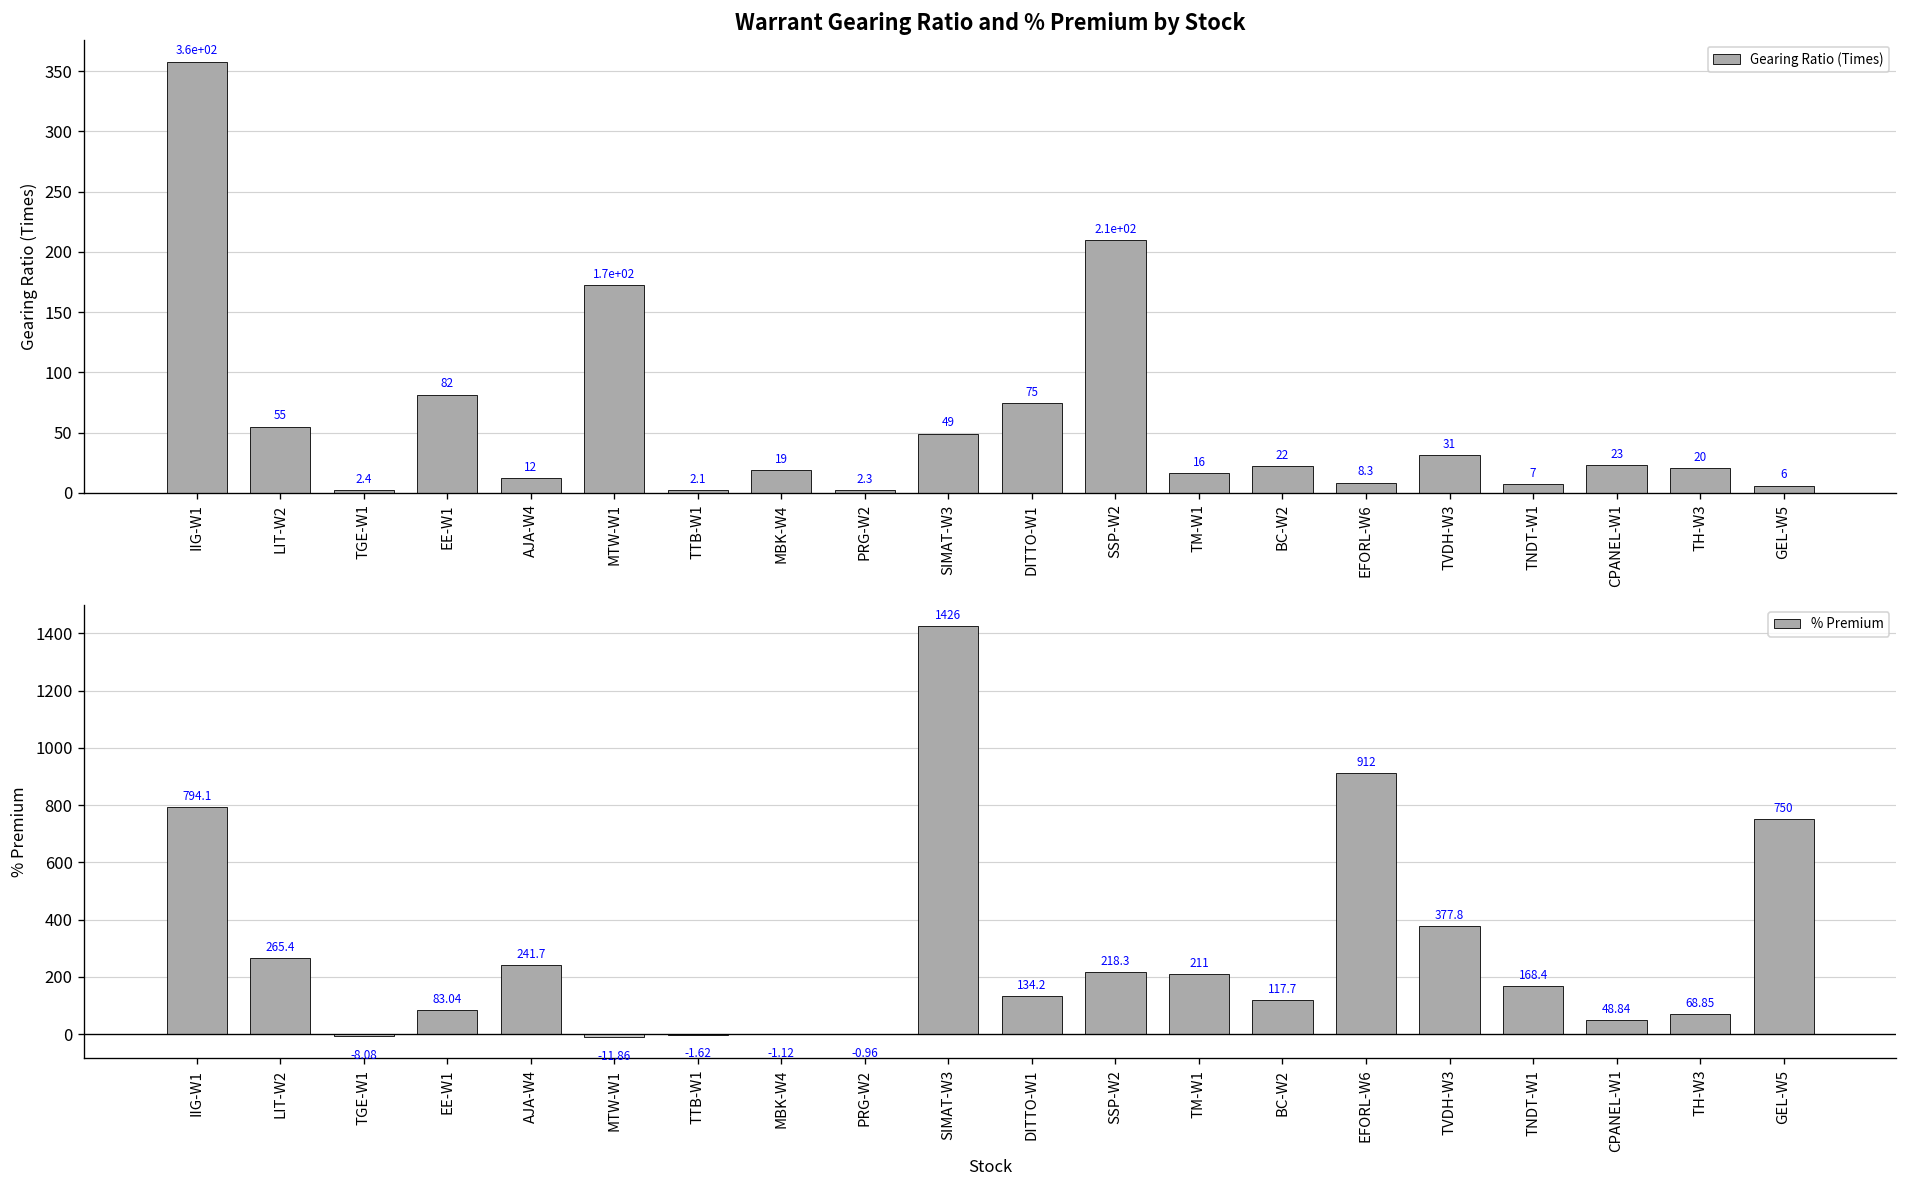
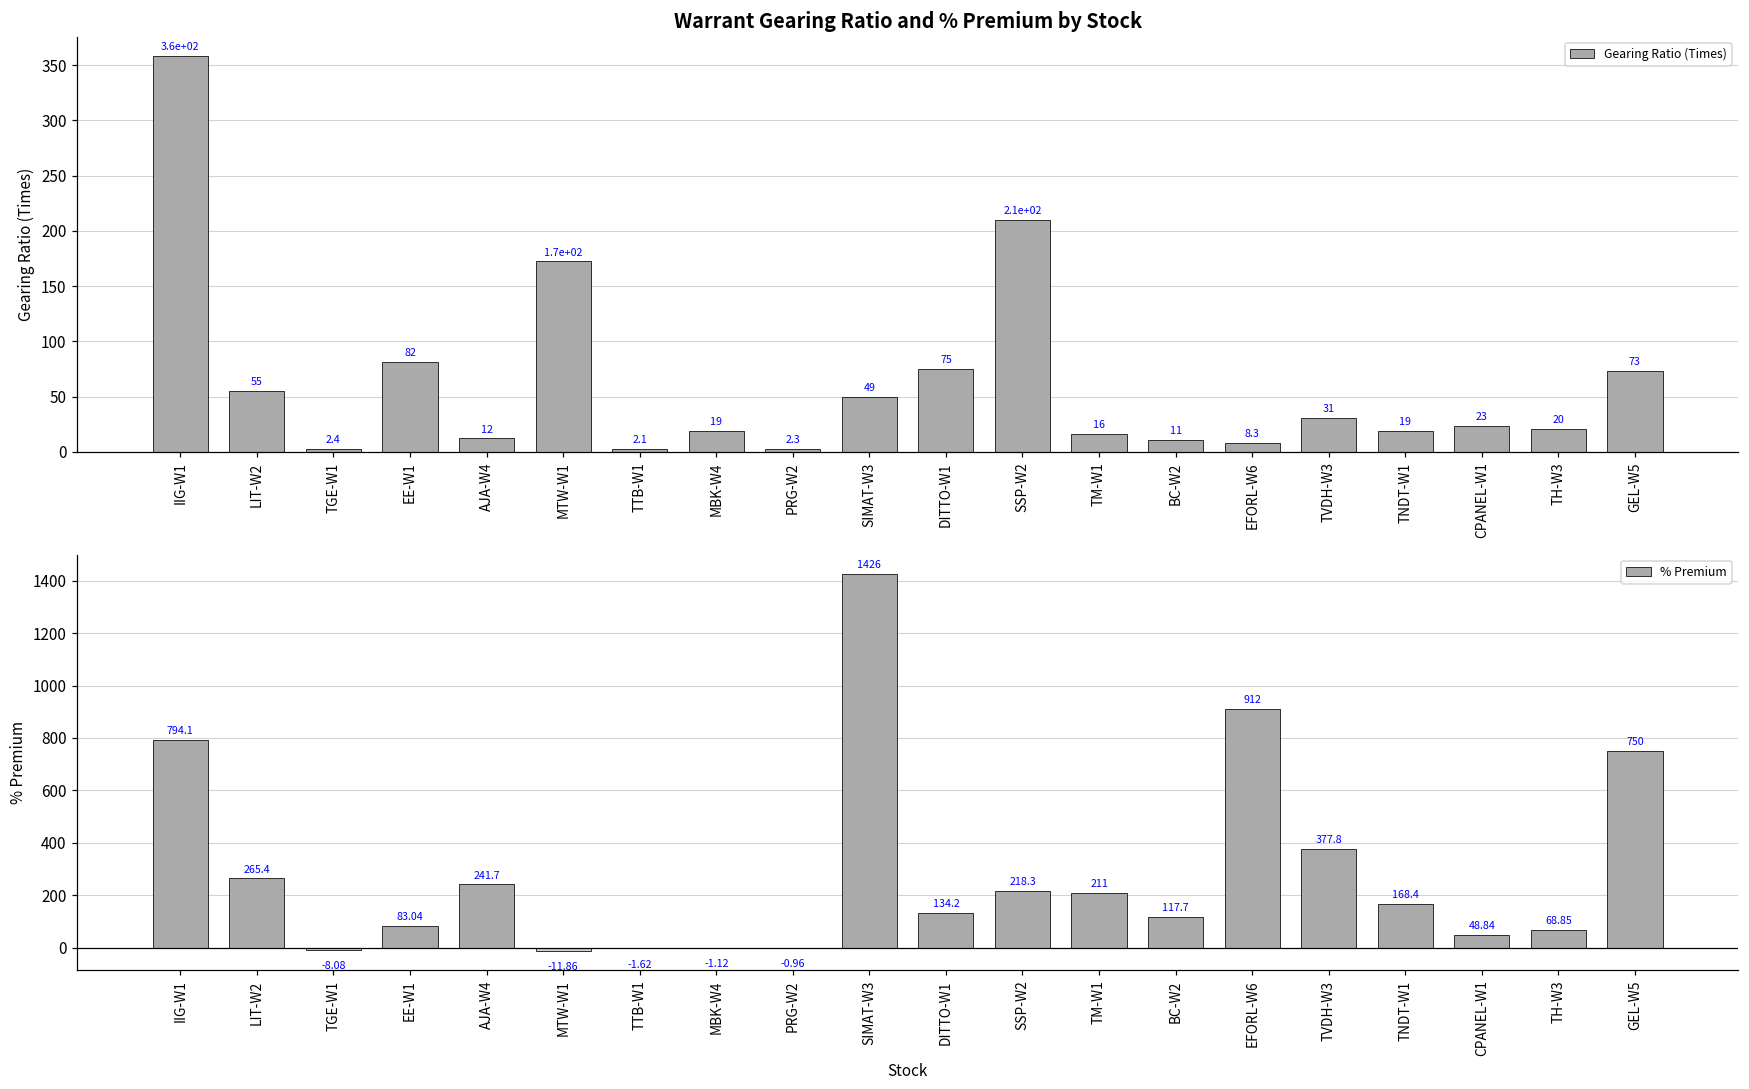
Warrant Gearing Ratio and % Premium by Stock, BC-W2: 22 -> 11
Warrant Gearing Ratio and % Premium by Stock, TNDT-W1: 7 -> 19
Warrant Gearing Ratio and % Premium by Stock, GEL-W5: 6 -> 73
